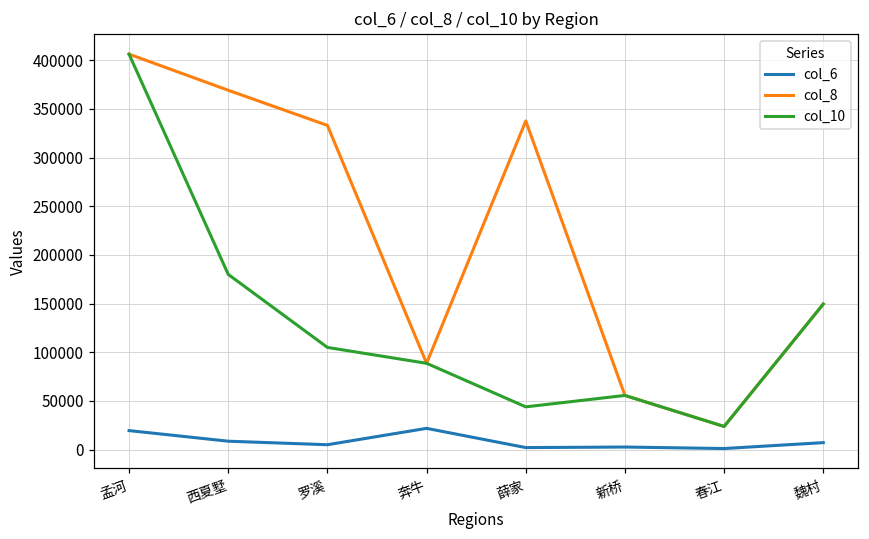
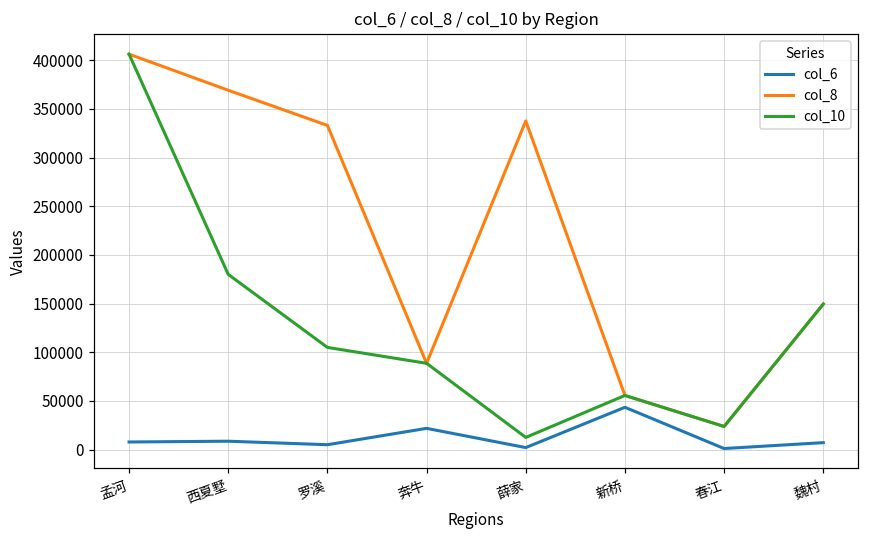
col_6, 孟河: 20000 -> 10000
col_10, 薛家: 40000 -> 10000
col_6, 新桥: 0 -> 40000
